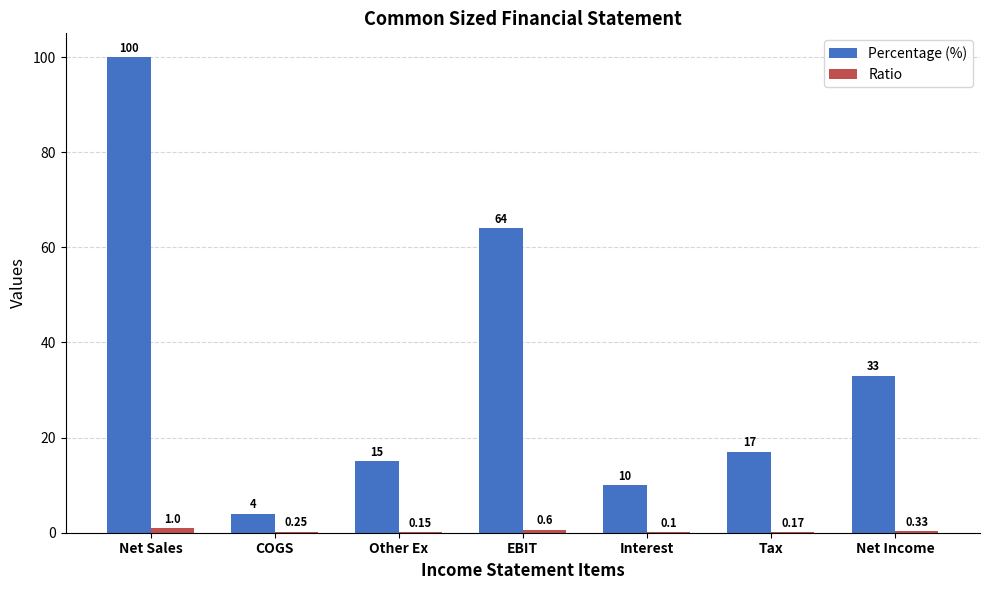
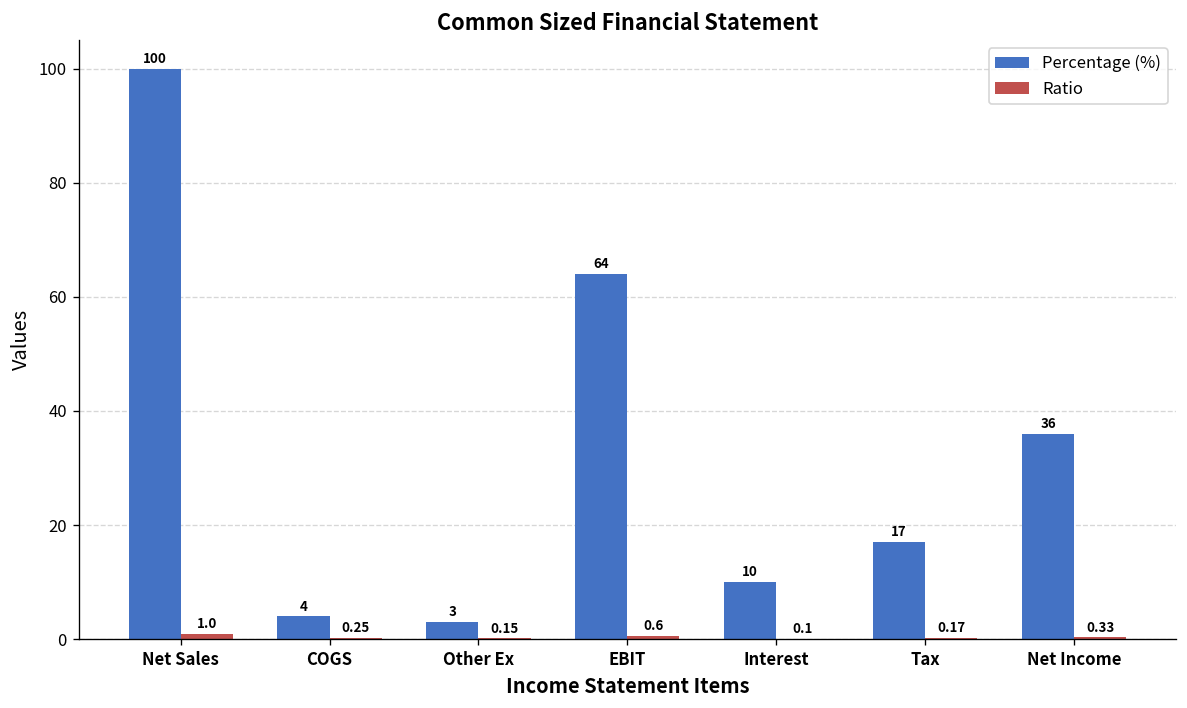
Percentage (%), Other Ex: 15 -> 3
Percentage (%), Net Income: 33 -> 36
